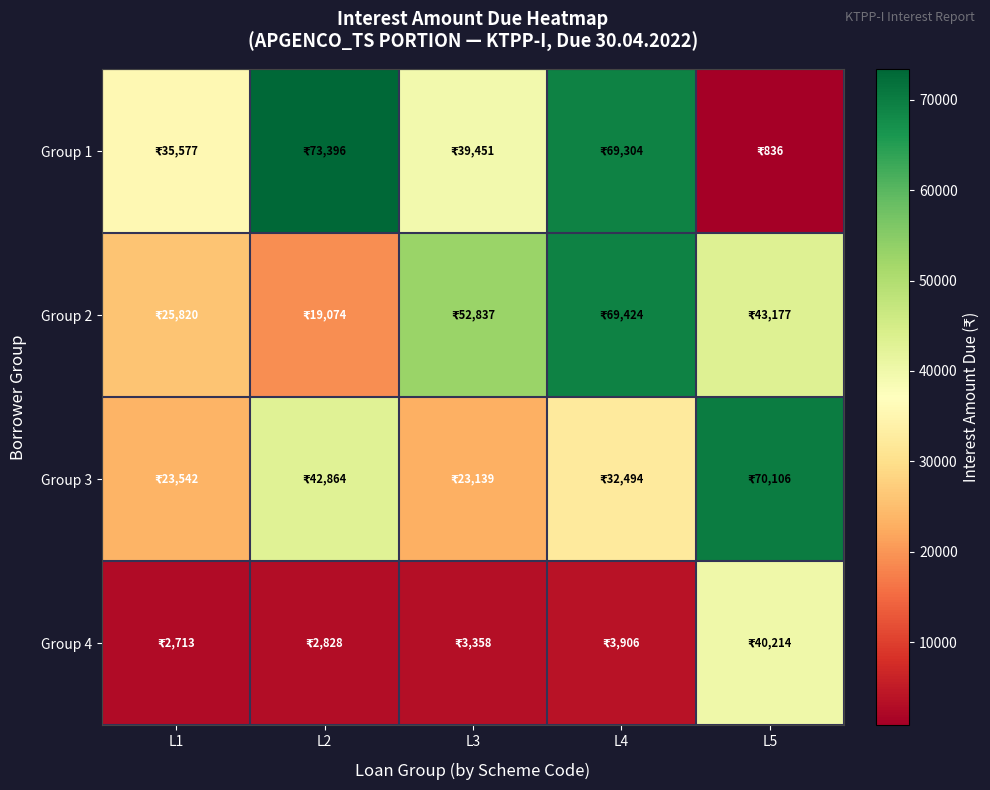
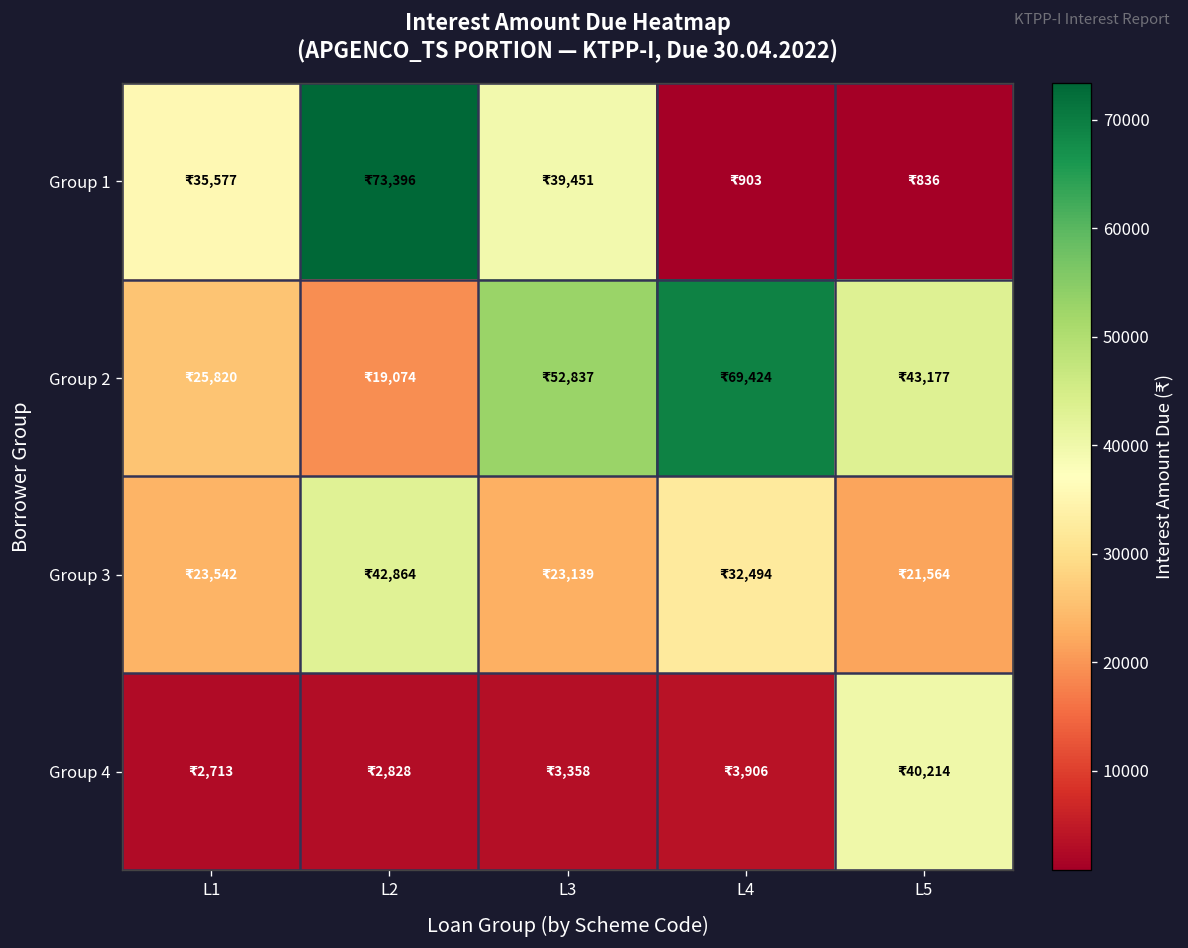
Group 1, L4: 69,304 -> 903
Group 3, L5: 70,106 -> 21,564
